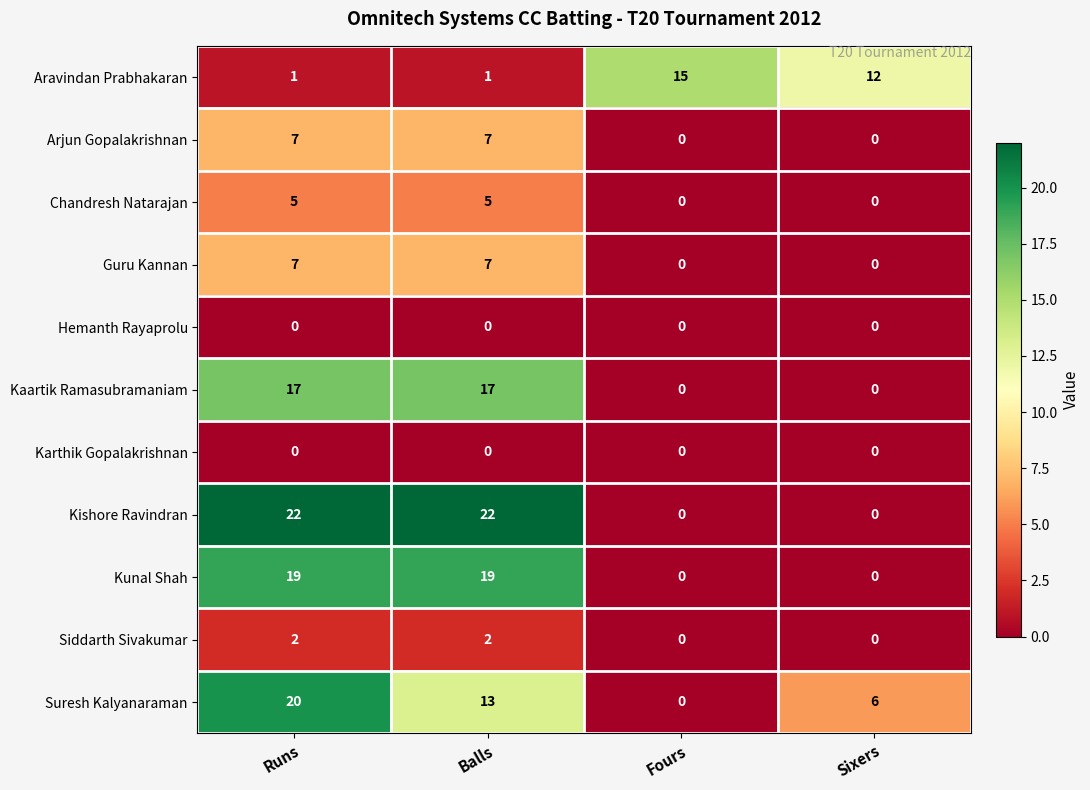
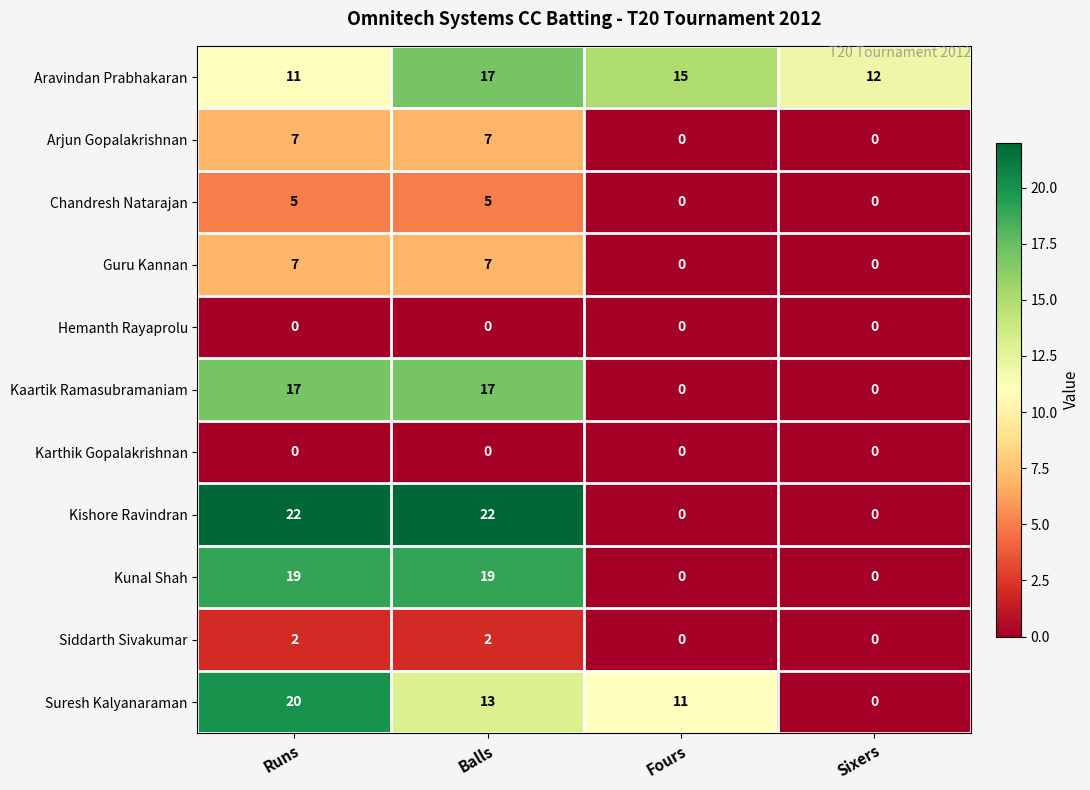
Aravindan Prabhakaran, Runs: 1 -> 11
Aravindan Prabhakaran, Balls: 1 -> 17
Suresh Kalyanaraman, Fours: 0 -> 11
Suresh Kalyanaraman, Sixers: 6 -> 0
